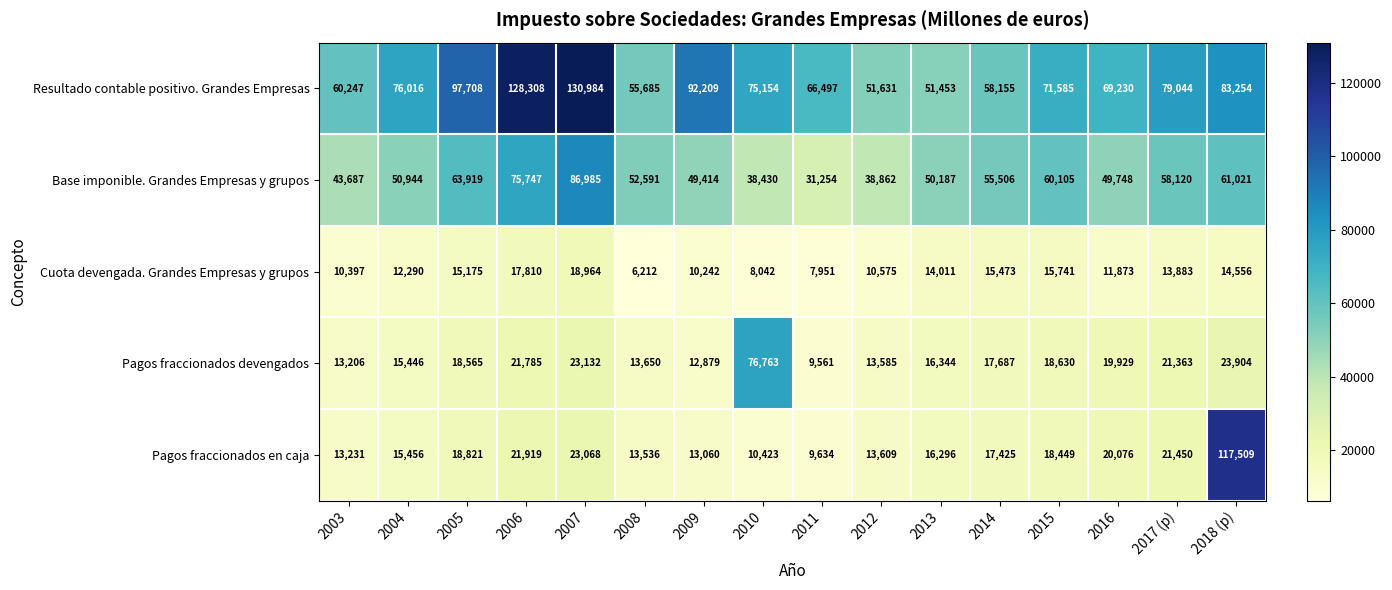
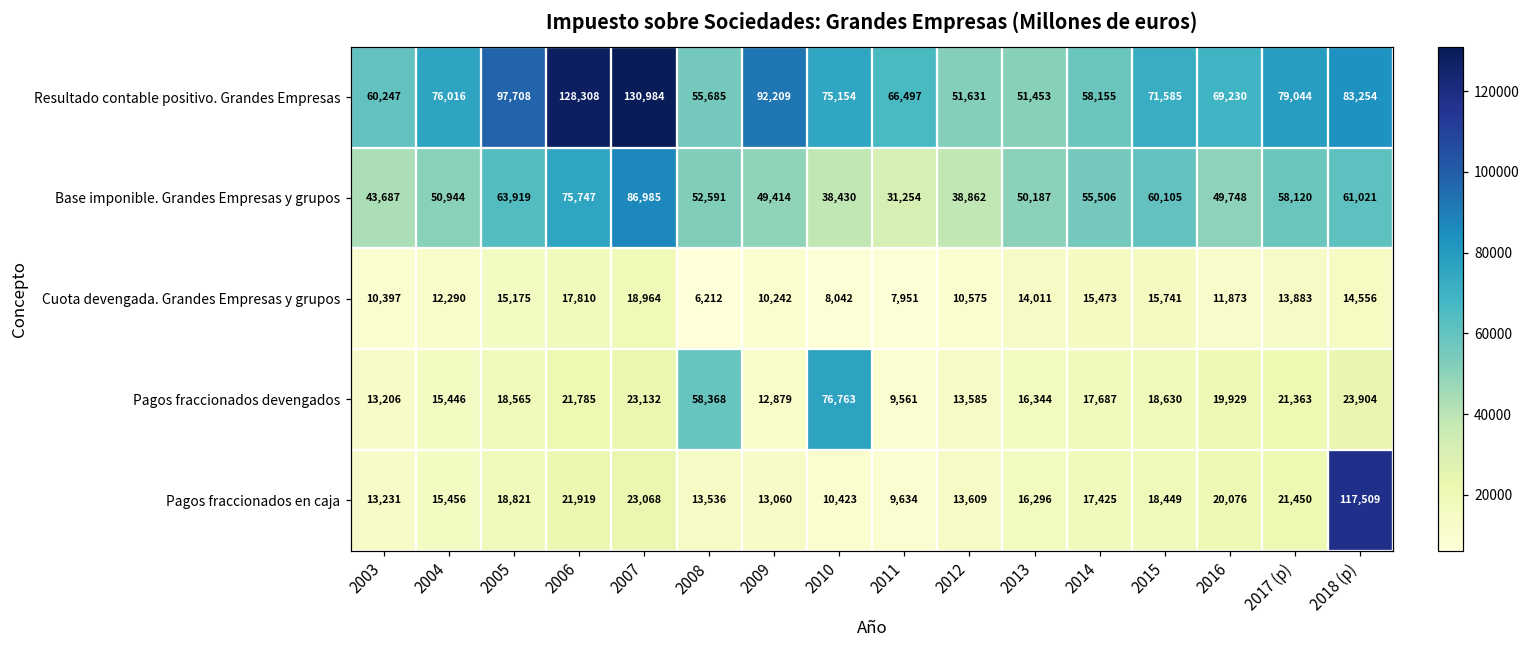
Pagos fraccionados devengados, 2008: 13,650 -> 58,368
